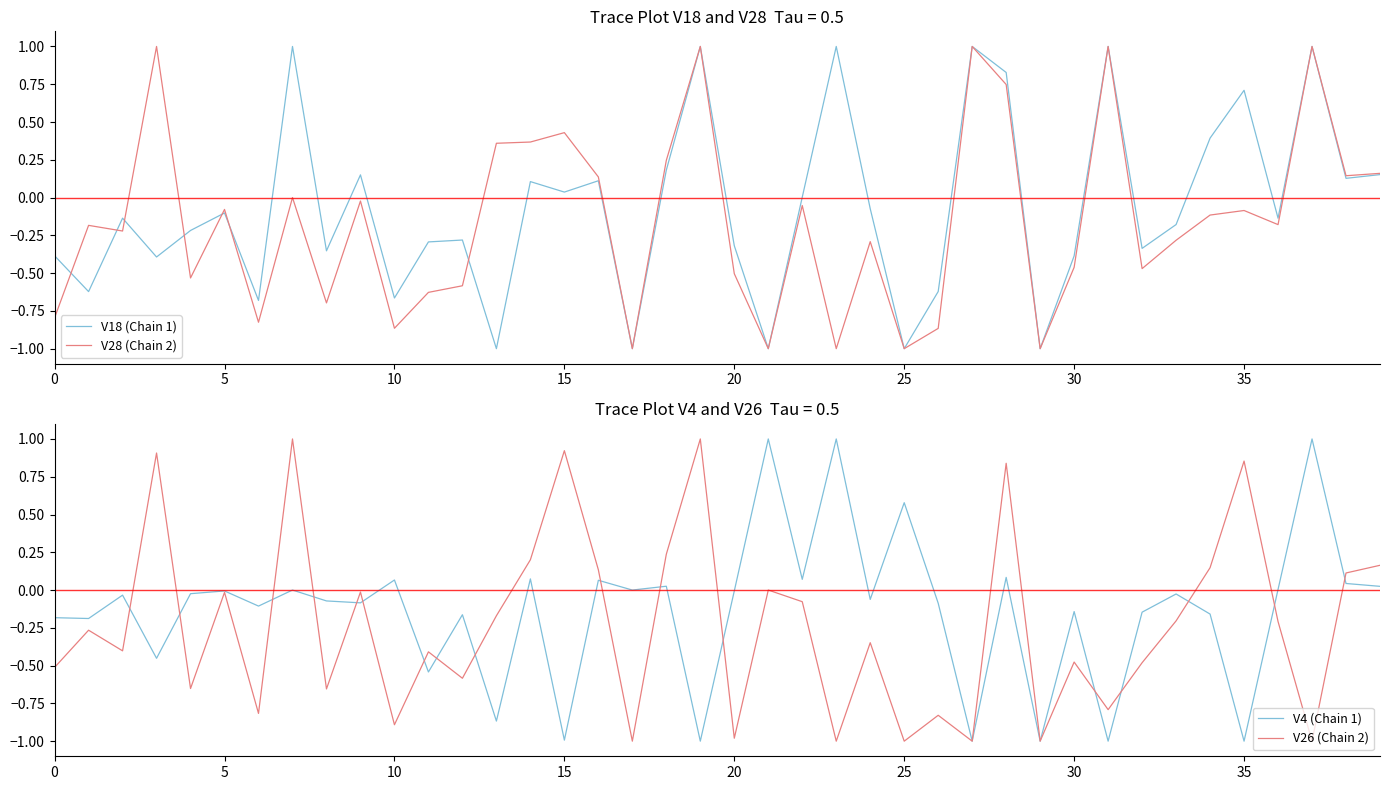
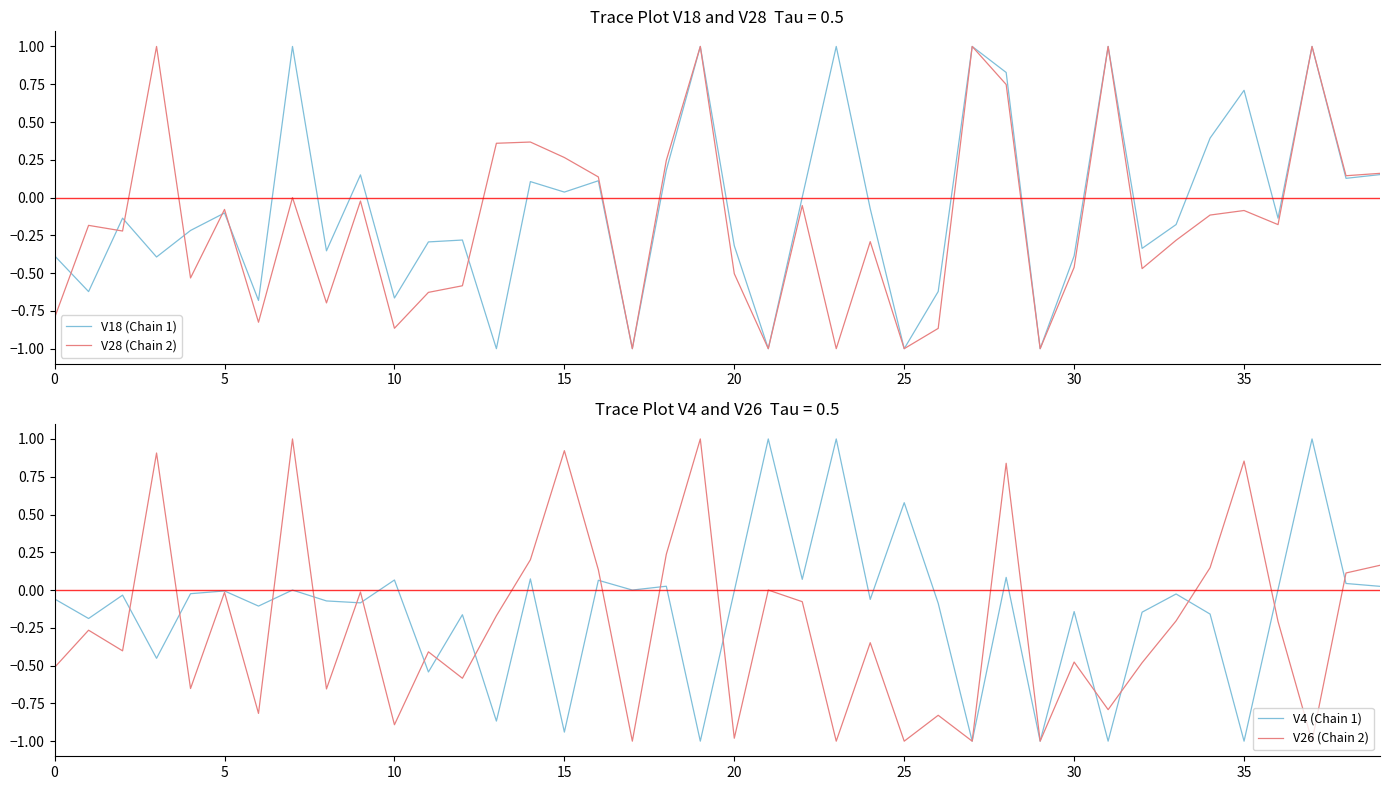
Trace Plot V18 and V28 Tau = 0.5, V28 (Chain 2), 15: 0.43 -> 0.27
Trace Plot V4 and V26 Tau = 0.5, V4 (Chain 1), 0: -0.18 -> -0.06
Trace Plot V4 and V26 Tau = 0.5, V4 (Chain 1), 15: -0.99 -> -0.94
